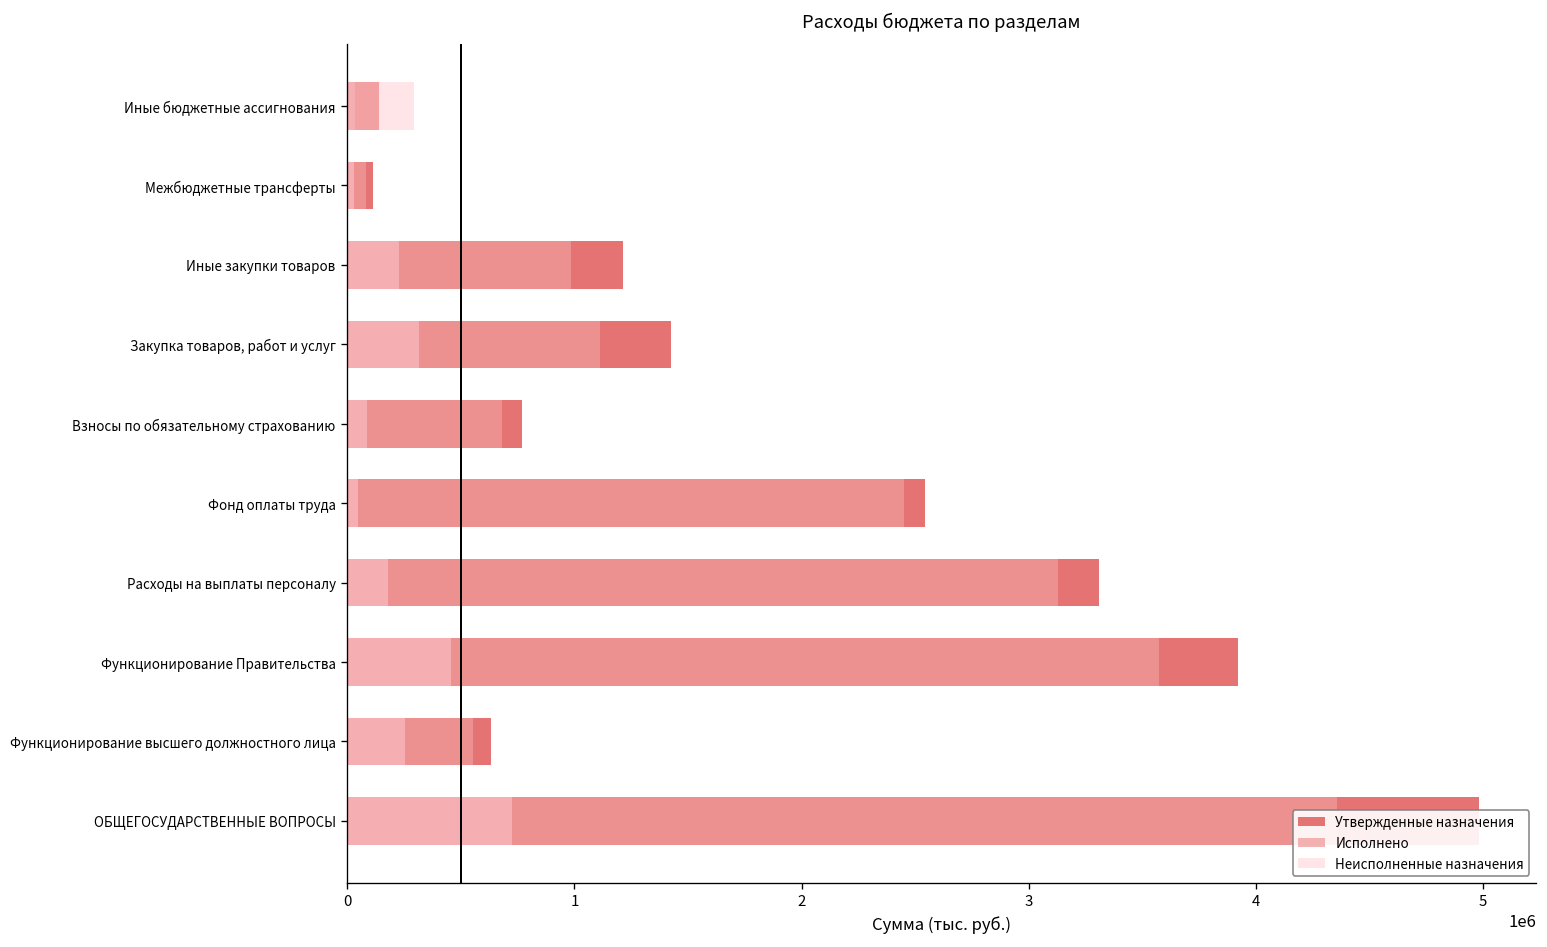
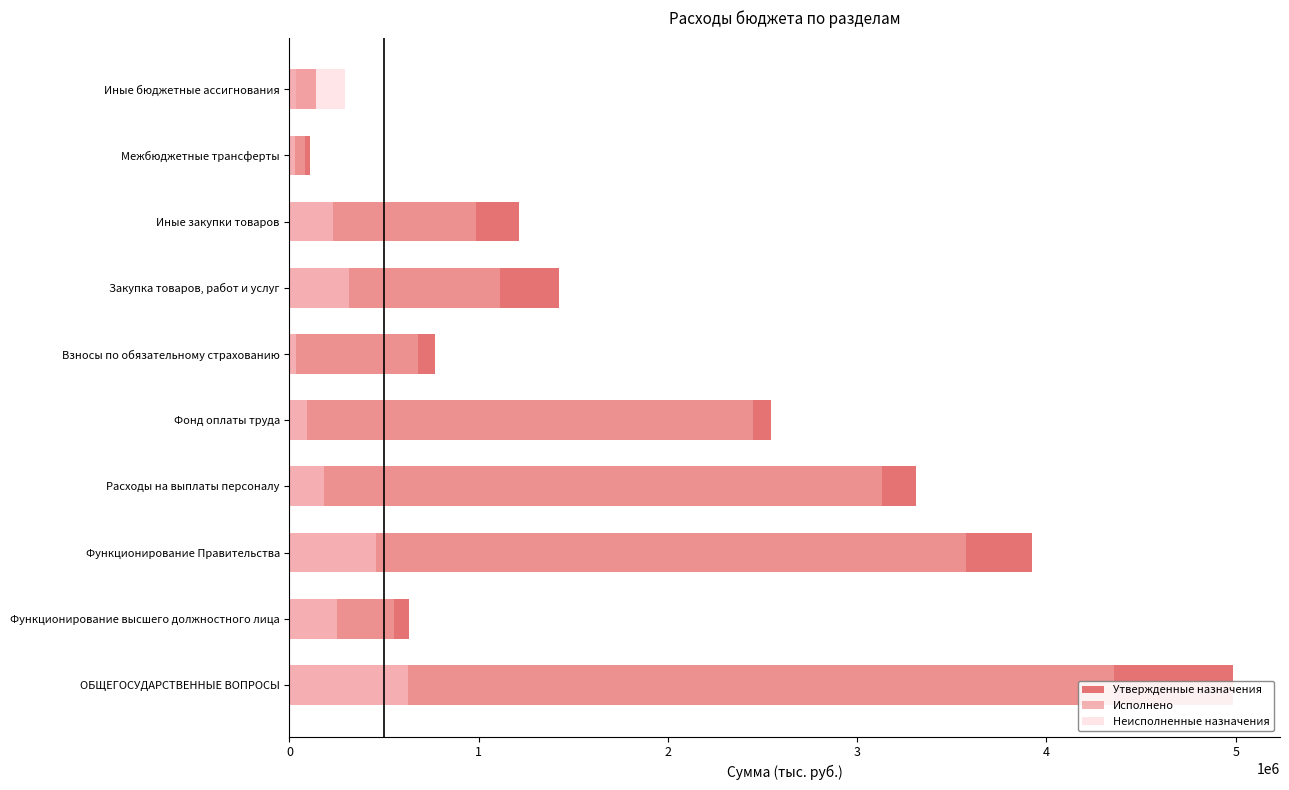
Неисполненные назначения, Взносы по обязательному страхованию: 90000 -> 40000
Неисполненные назначения, Фонд оплаты труда: 50000 -> 90000
Неисполненные назначения, ОБЩЕГОСУДАРСТВЕННЫЕ ВОПРОСЫ: 720000 -> 630000
